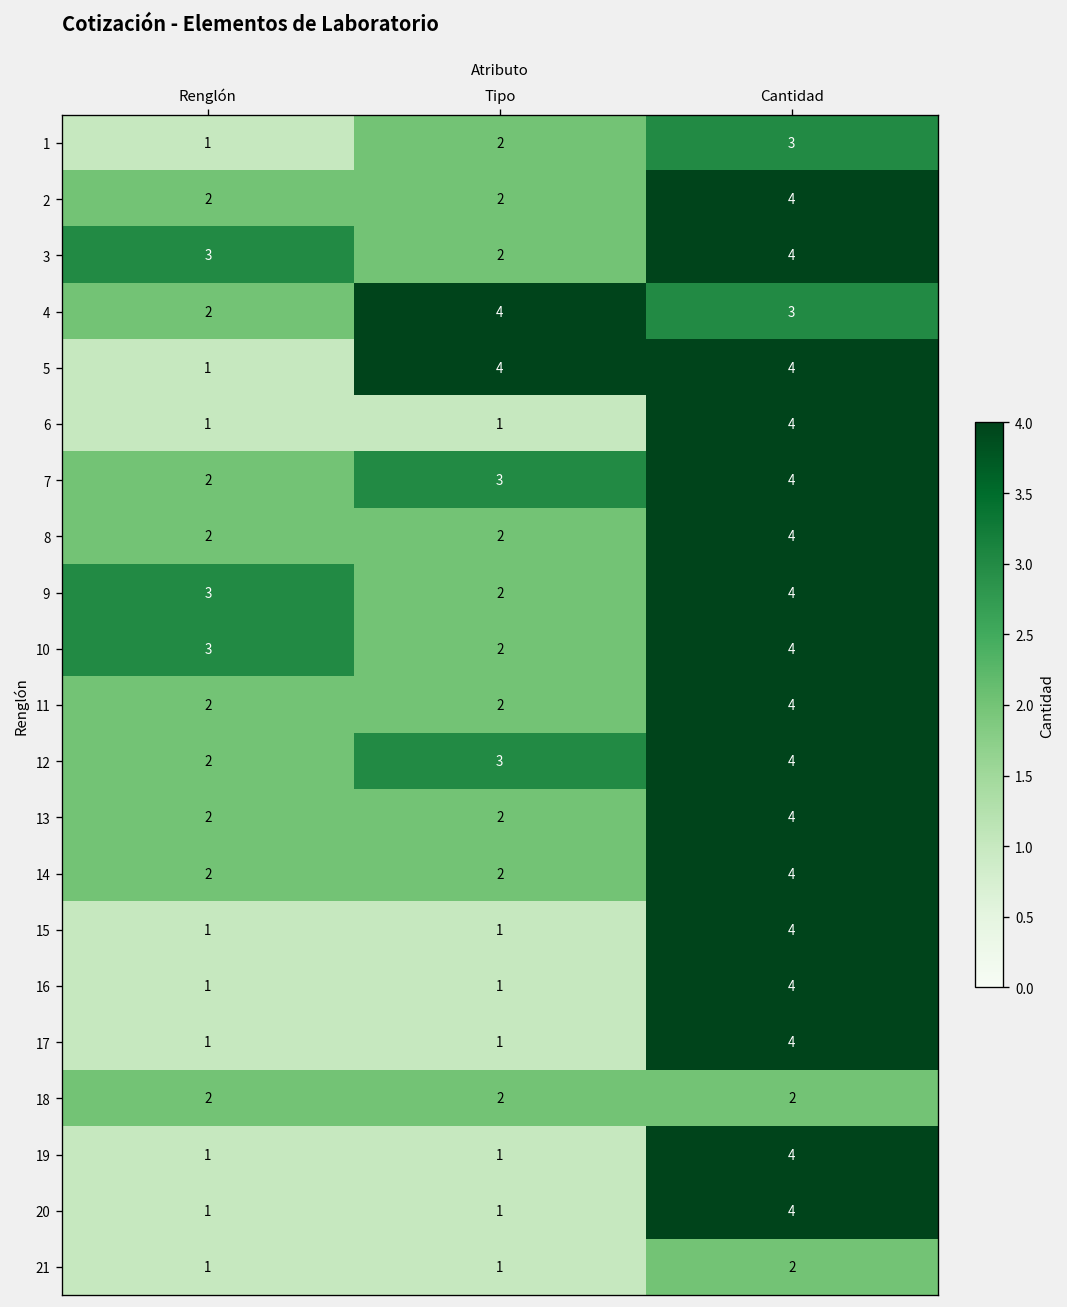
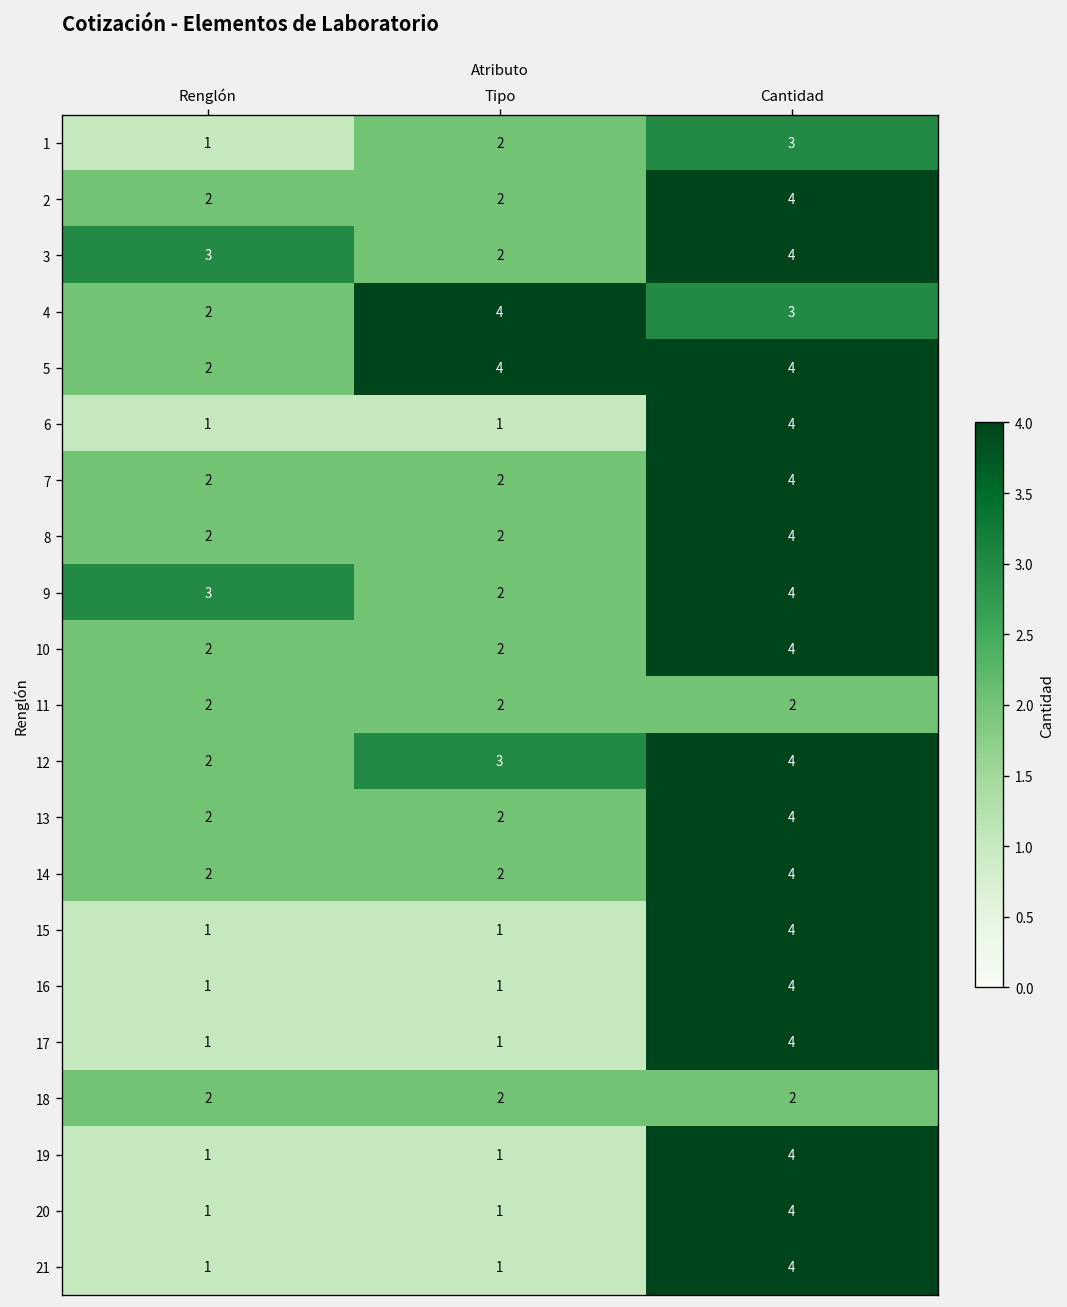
5, Renglón: 1 -> 2
7, Tipo: 3 -> 2
10, Renglón: 3 -> 2
11, Cantidad: 4 -> 2
21, Cantidad: 2 -> 4
